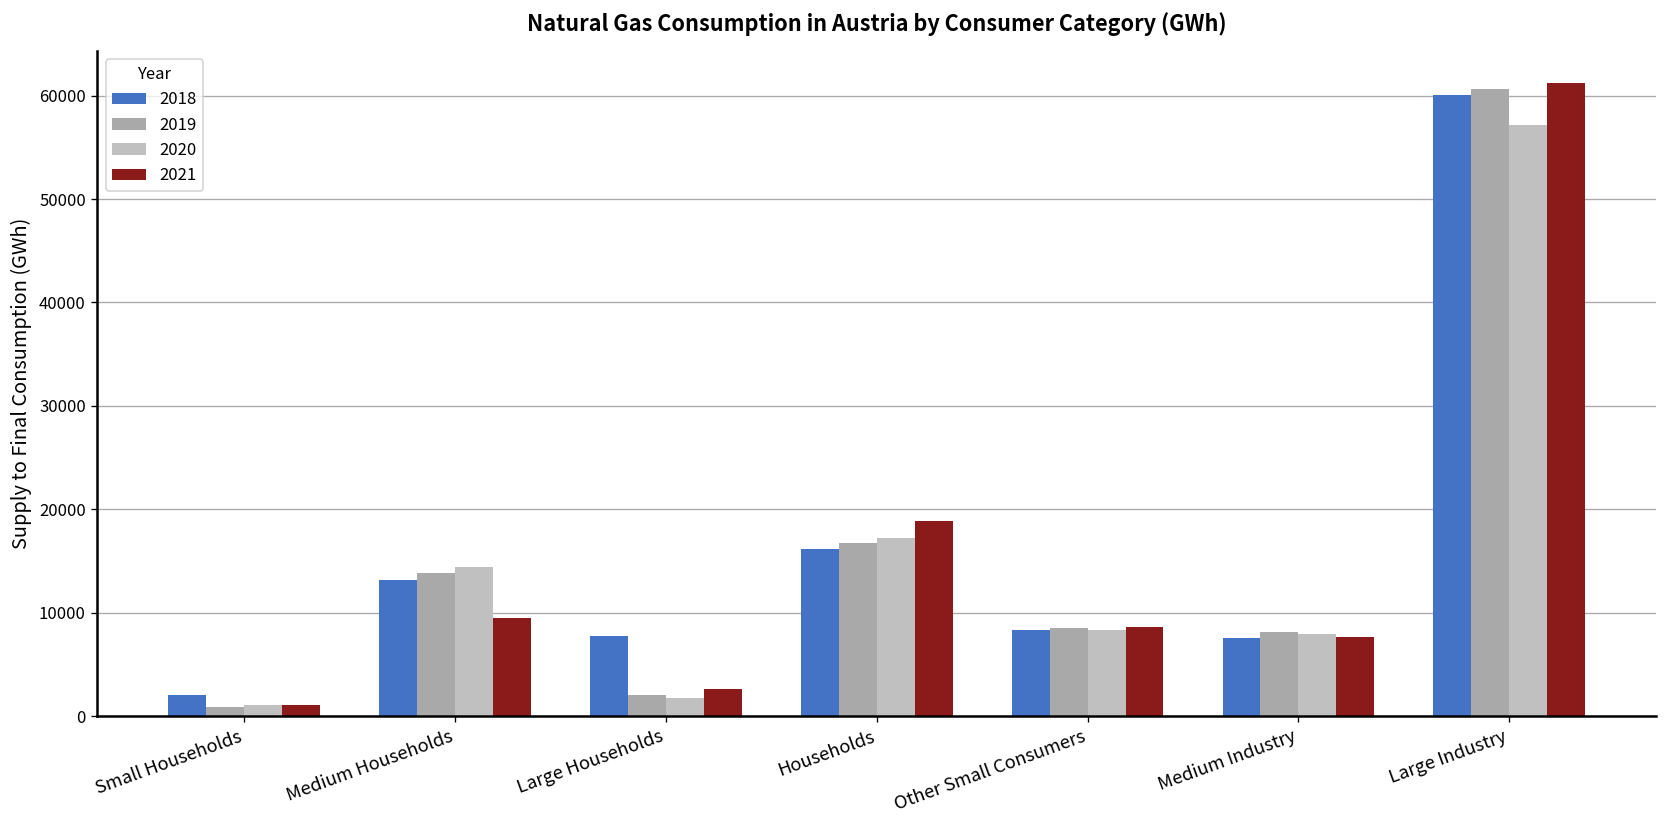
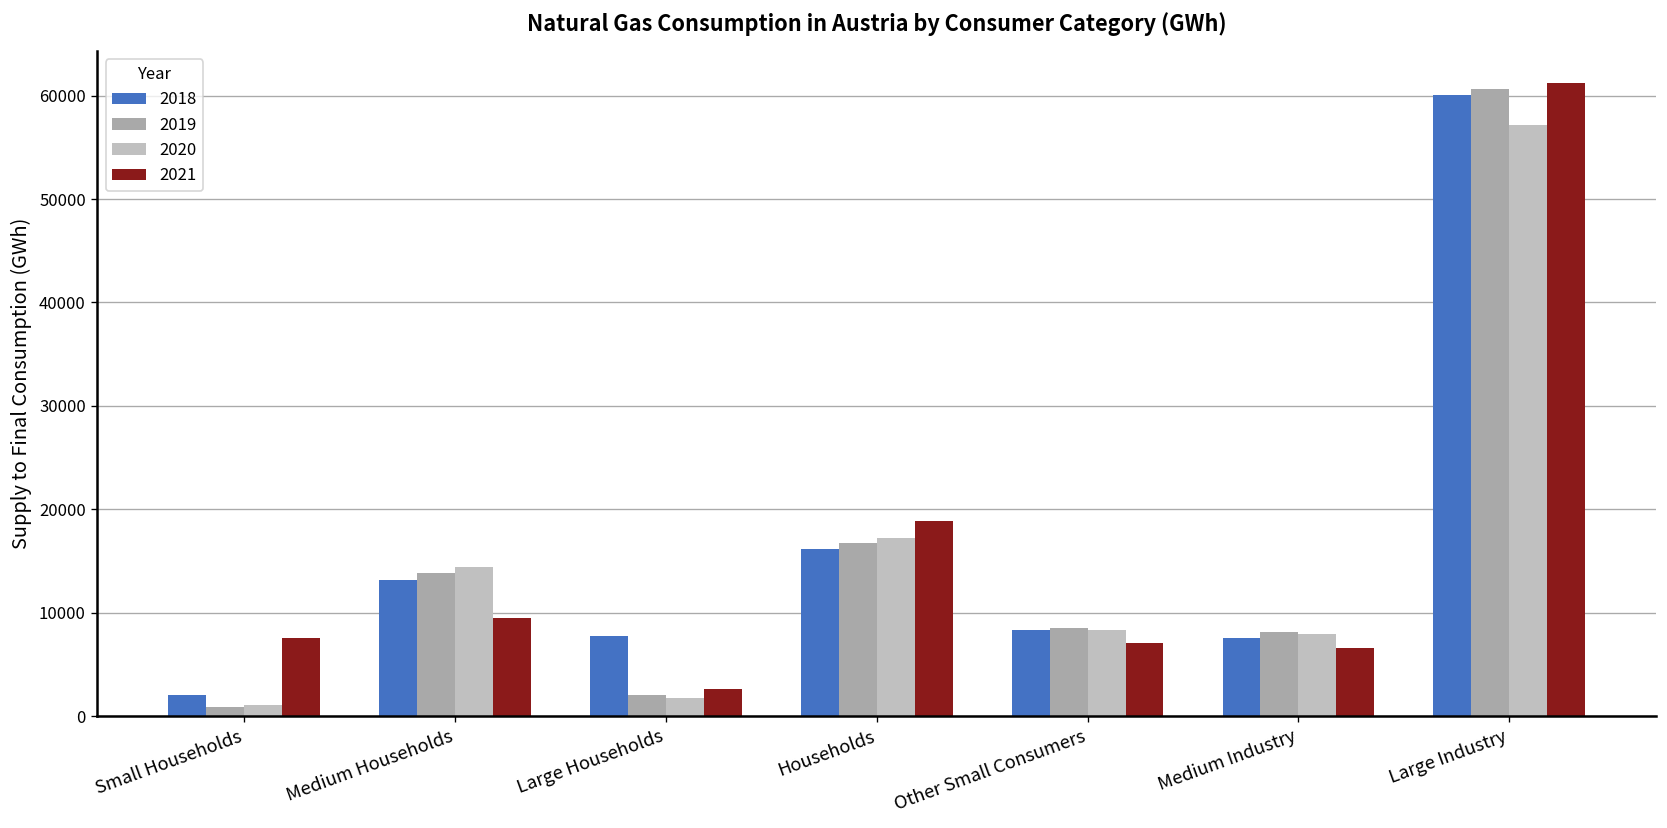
2021, Small Households: 1000 -> 8000
2021, Other Small Consumers: 9000 -> 7000
2021, Medium Industry: 8000 -> 7000
